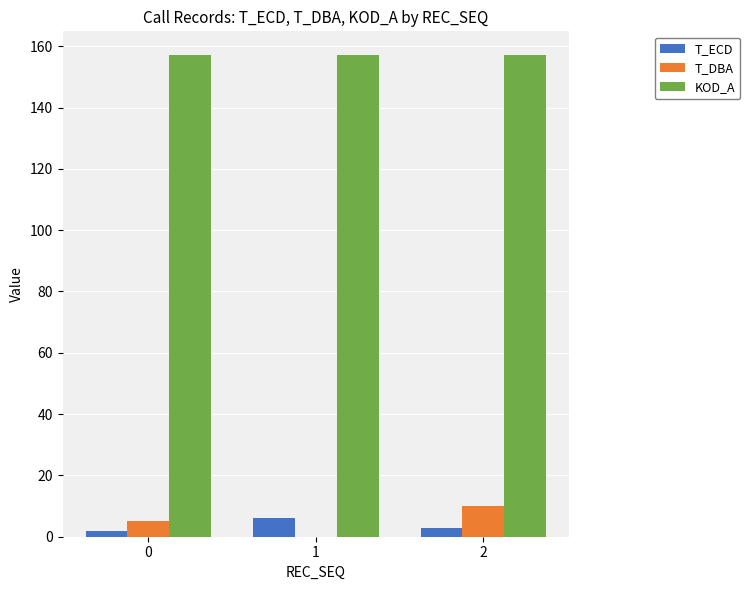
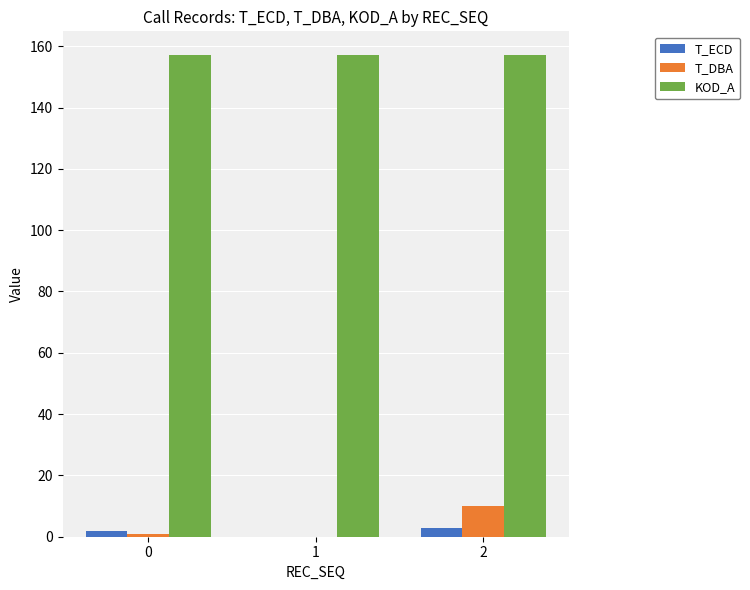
T_DBA, 0: 5 -> 1
T_ECD, 1: 6 -> 0
